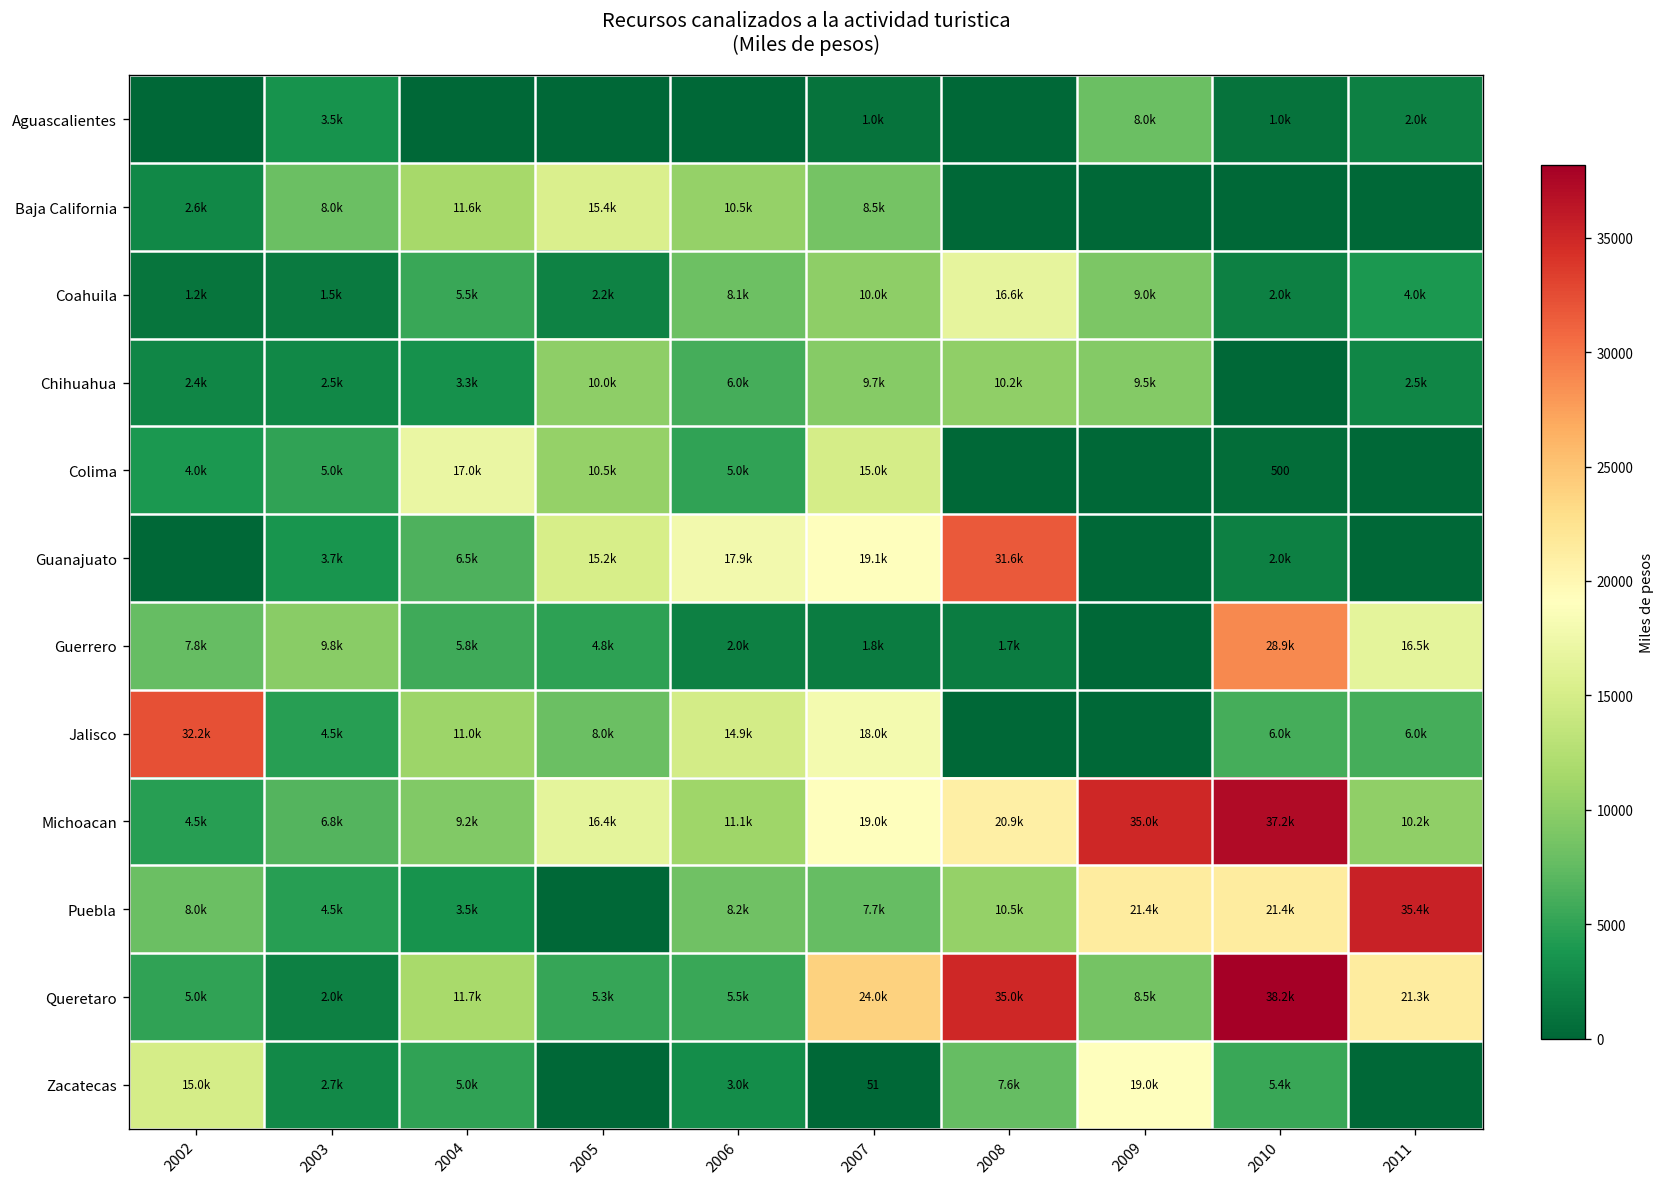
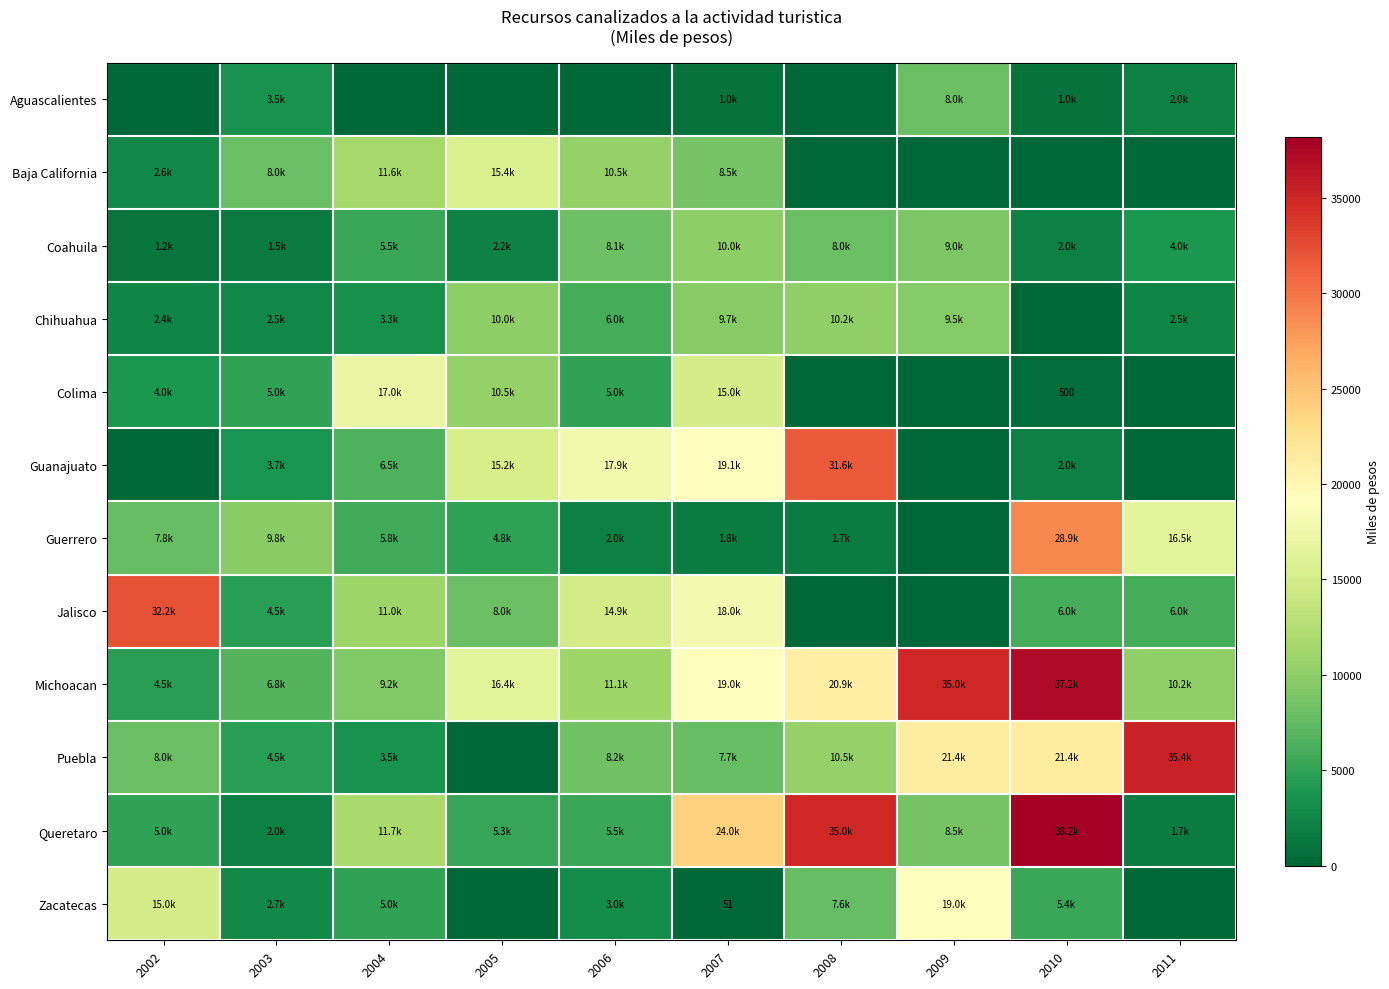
Coahuila, 2008: 16.6k -> 8.0k
Queretaro, 2011: 21.3k -> 1.7k
